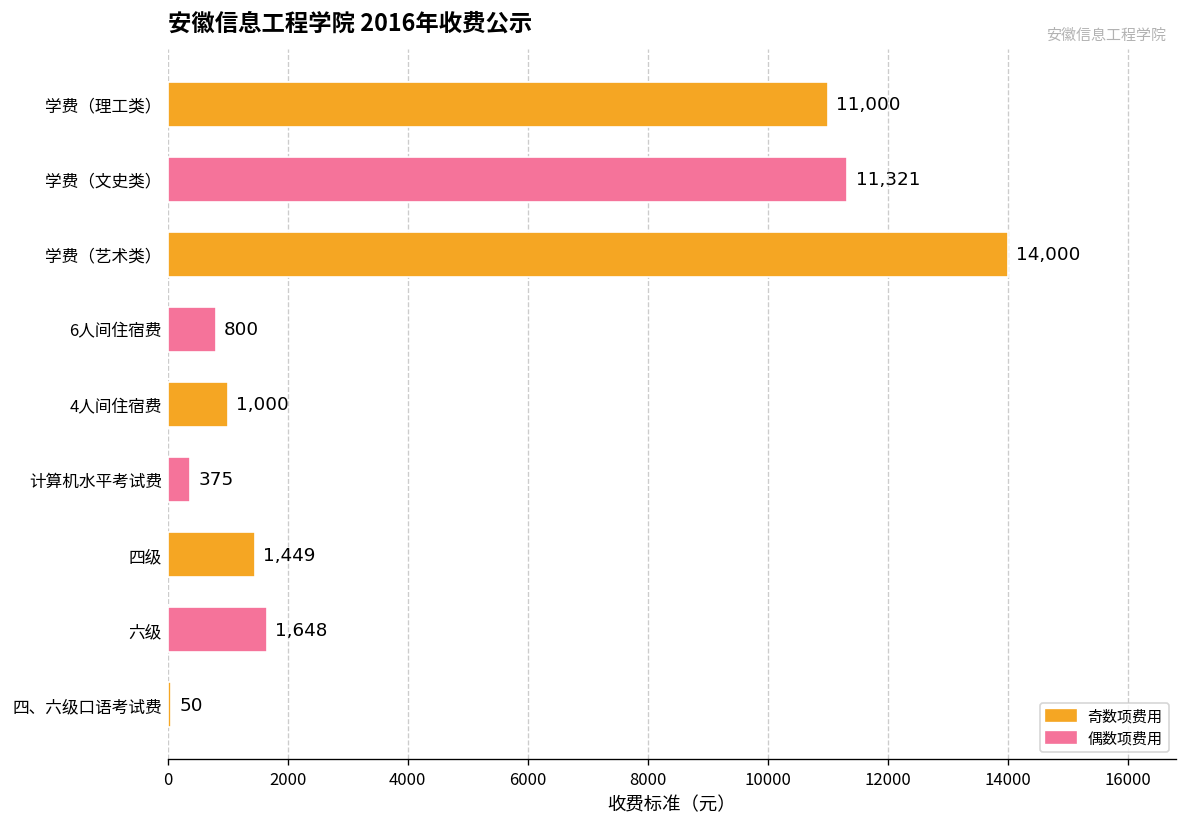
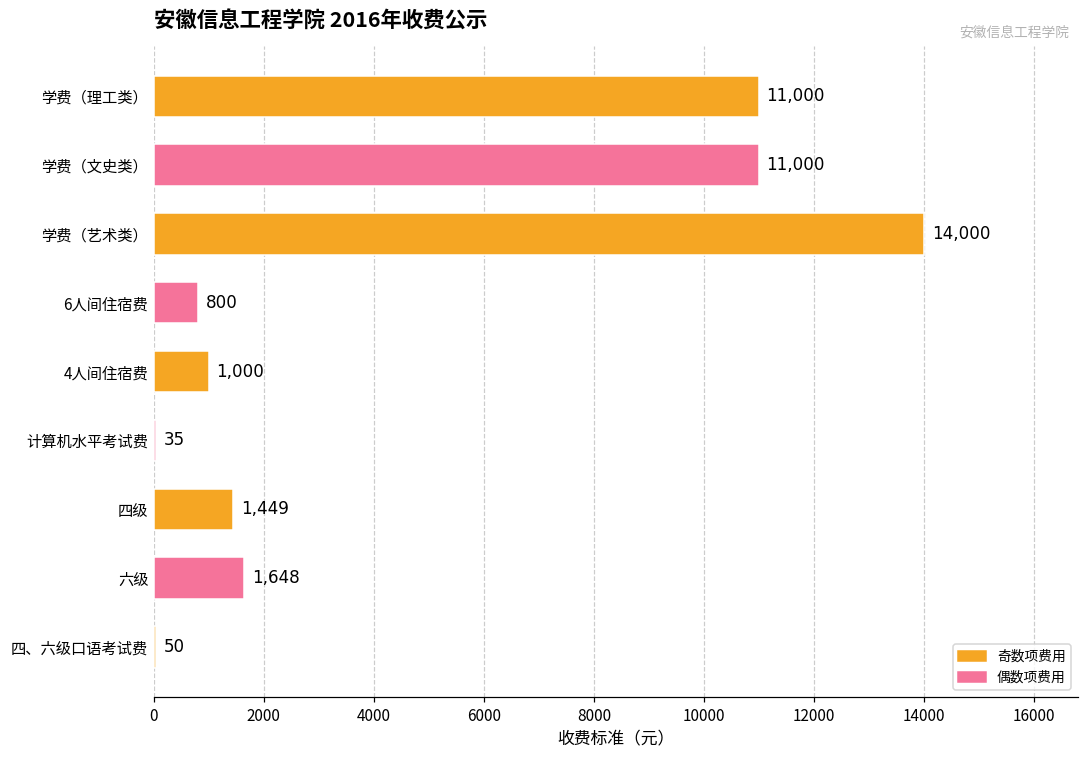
学费（文史类）: 11,321 -> 11,000
计算机水平考试费: 375 -> 35
